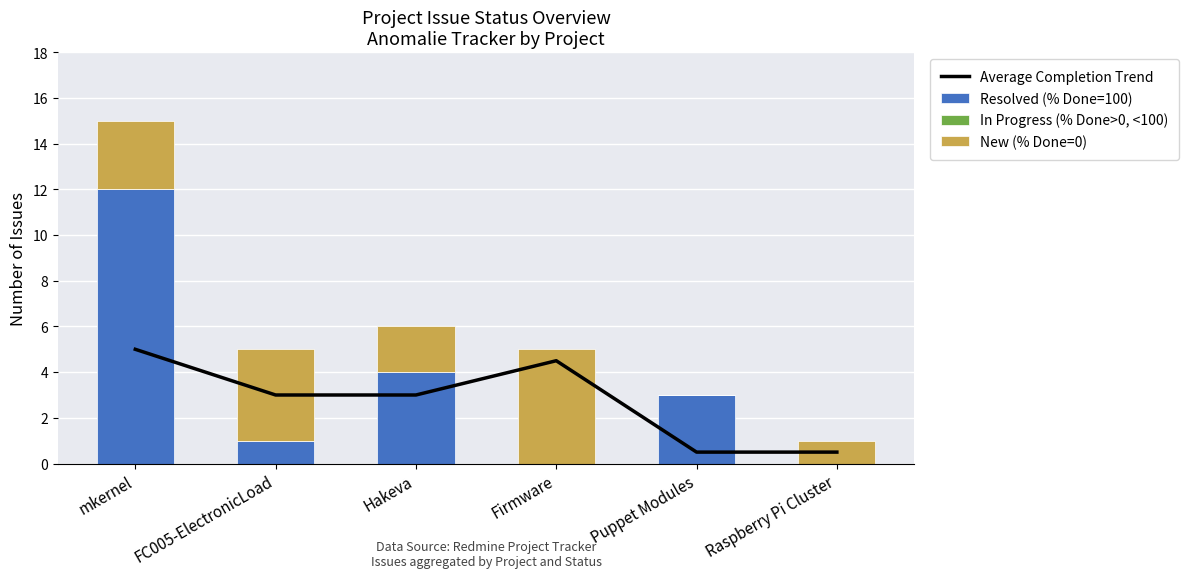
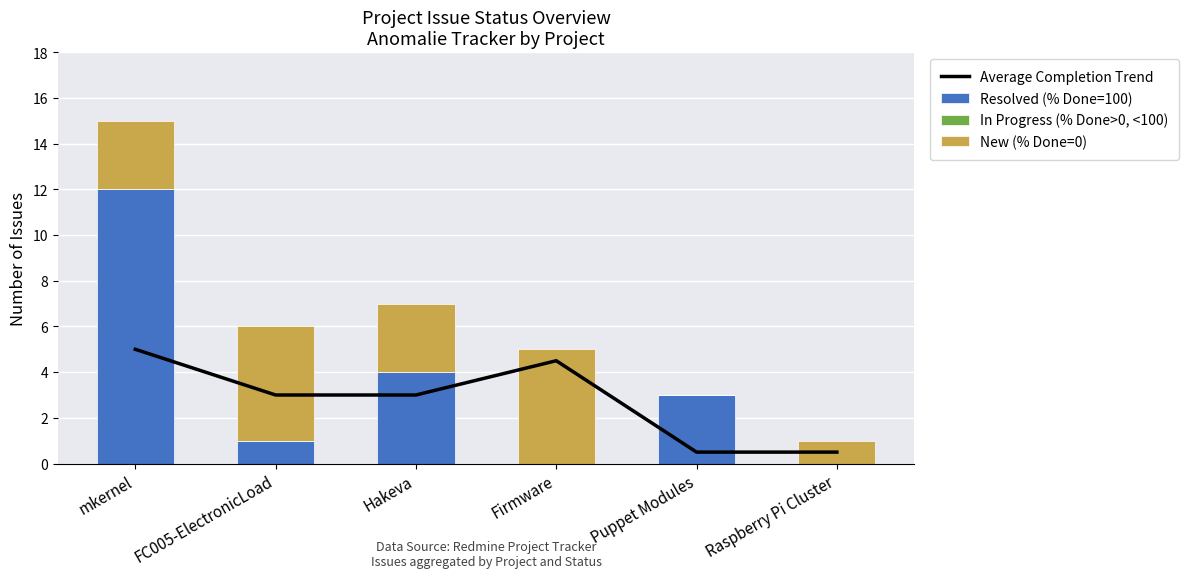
New (% Done=0), FC005-ElectronicLoad: 4 -> 5
New (% Done=0), Hakeva: 2 -> 3
